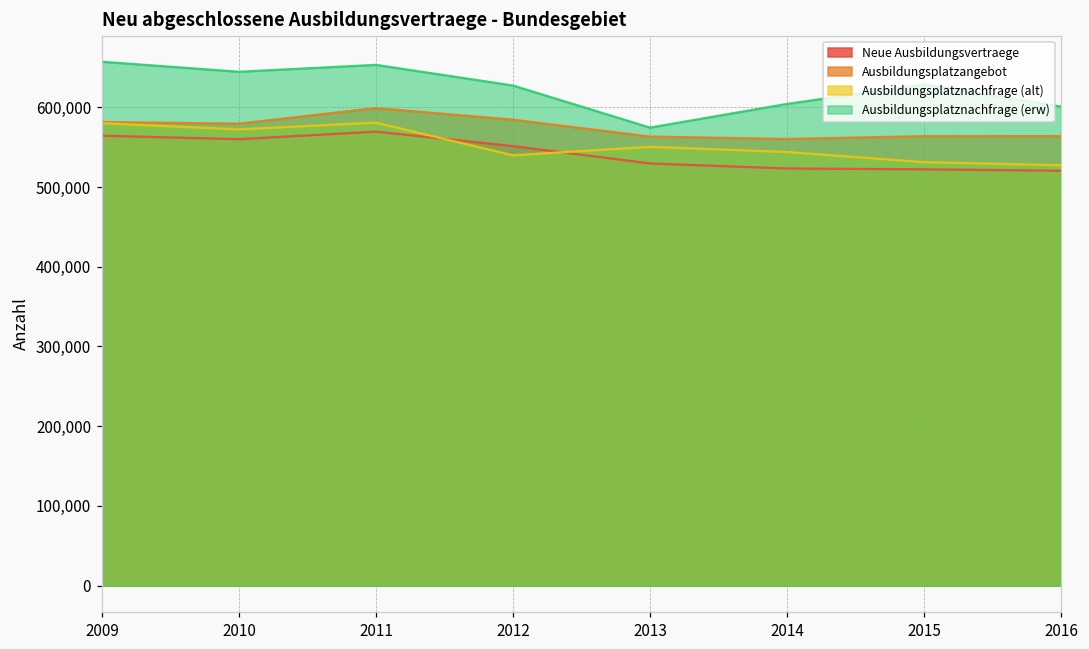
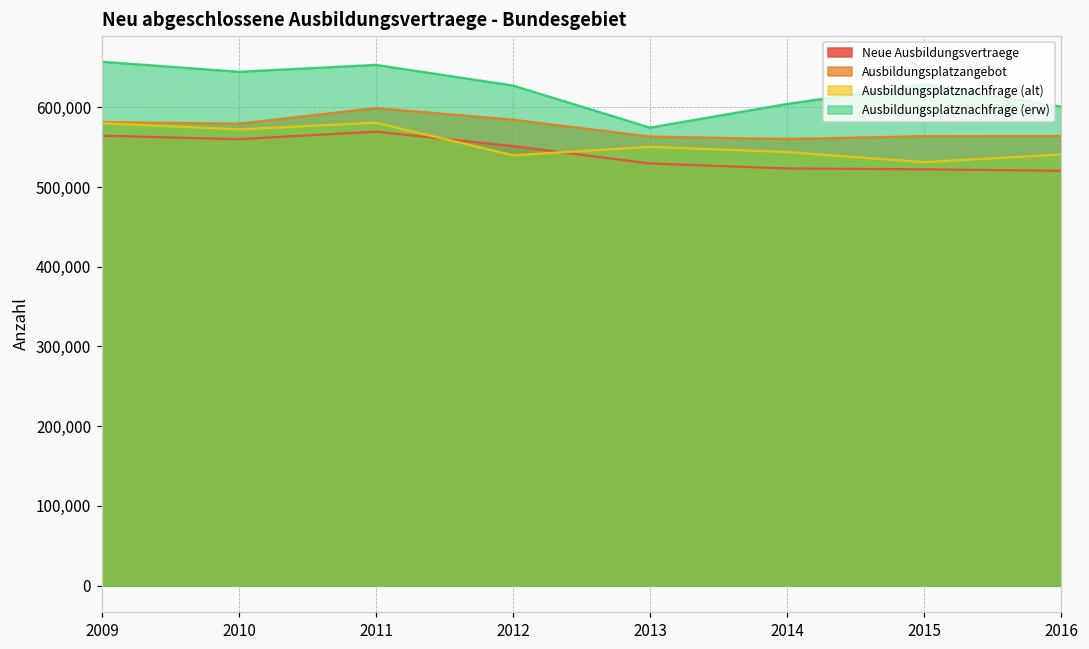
Ausbildungsplatznachfrage (alt), 2016: 530,000 -> 540,000
